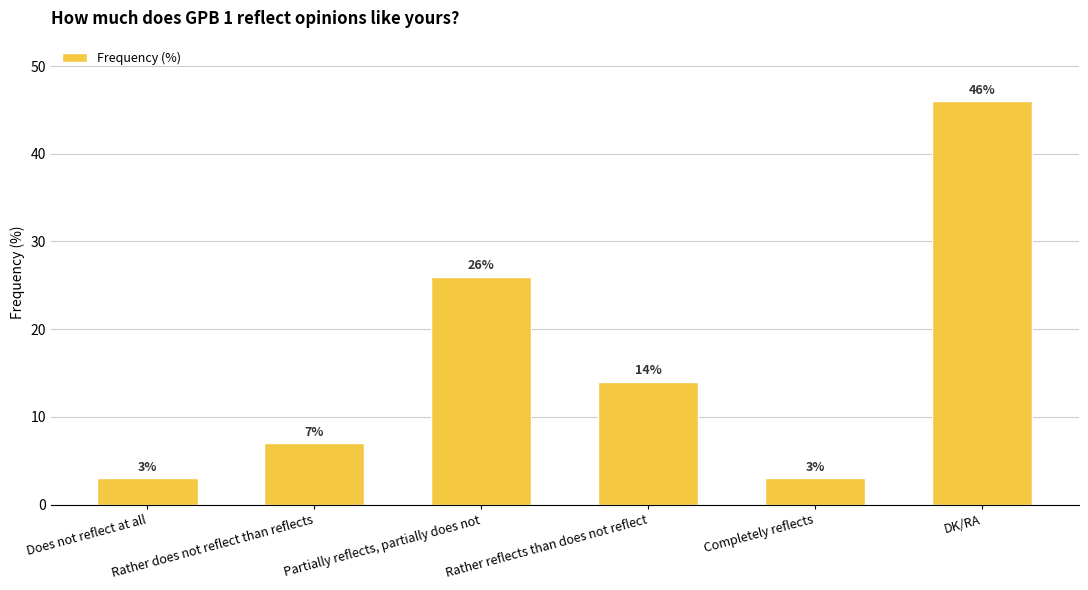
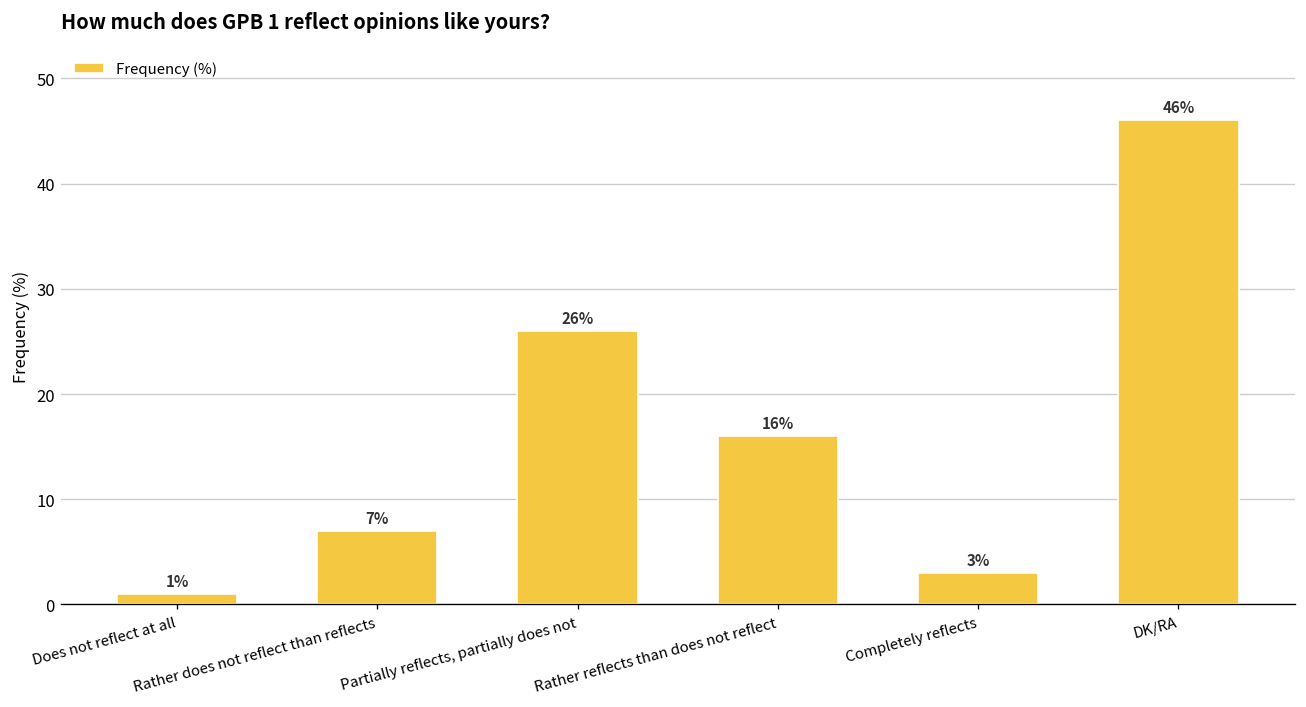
Does not reflect at all: 3% -> 1%
Rather reflects than does not reflect: 14% -> 16%
